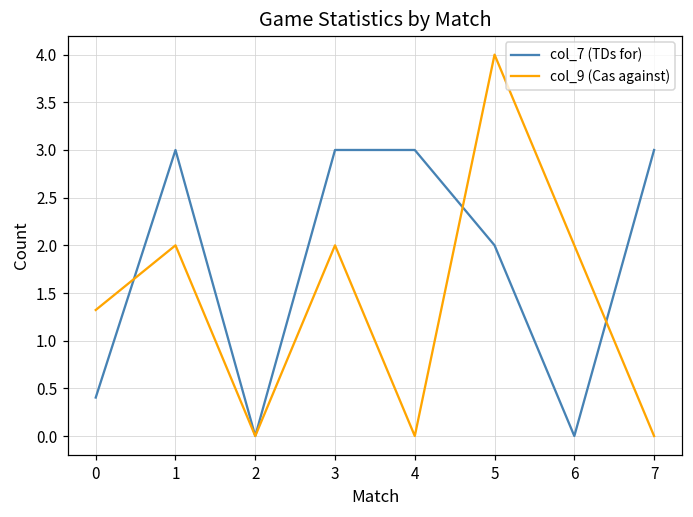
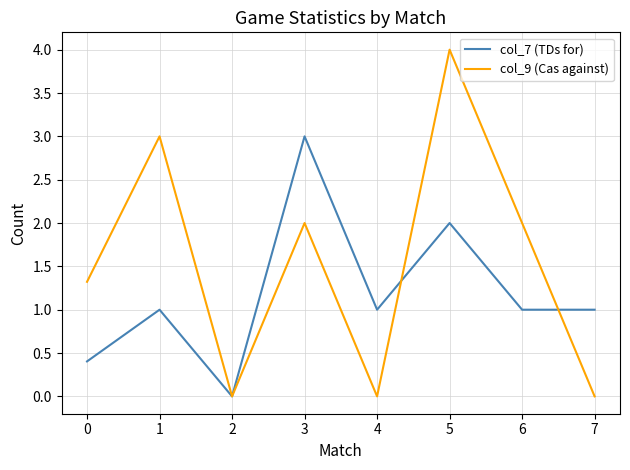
col_7 (TDs for), 1: 3 -> 1
col_9 (Cas against), 1: 2 -> 3
col_7 (TDs for), 4: 3 -> 1
col_7 (TDs for), 6: 0 -> 1
col_7 (TDs for), 7: 3 -> 1
